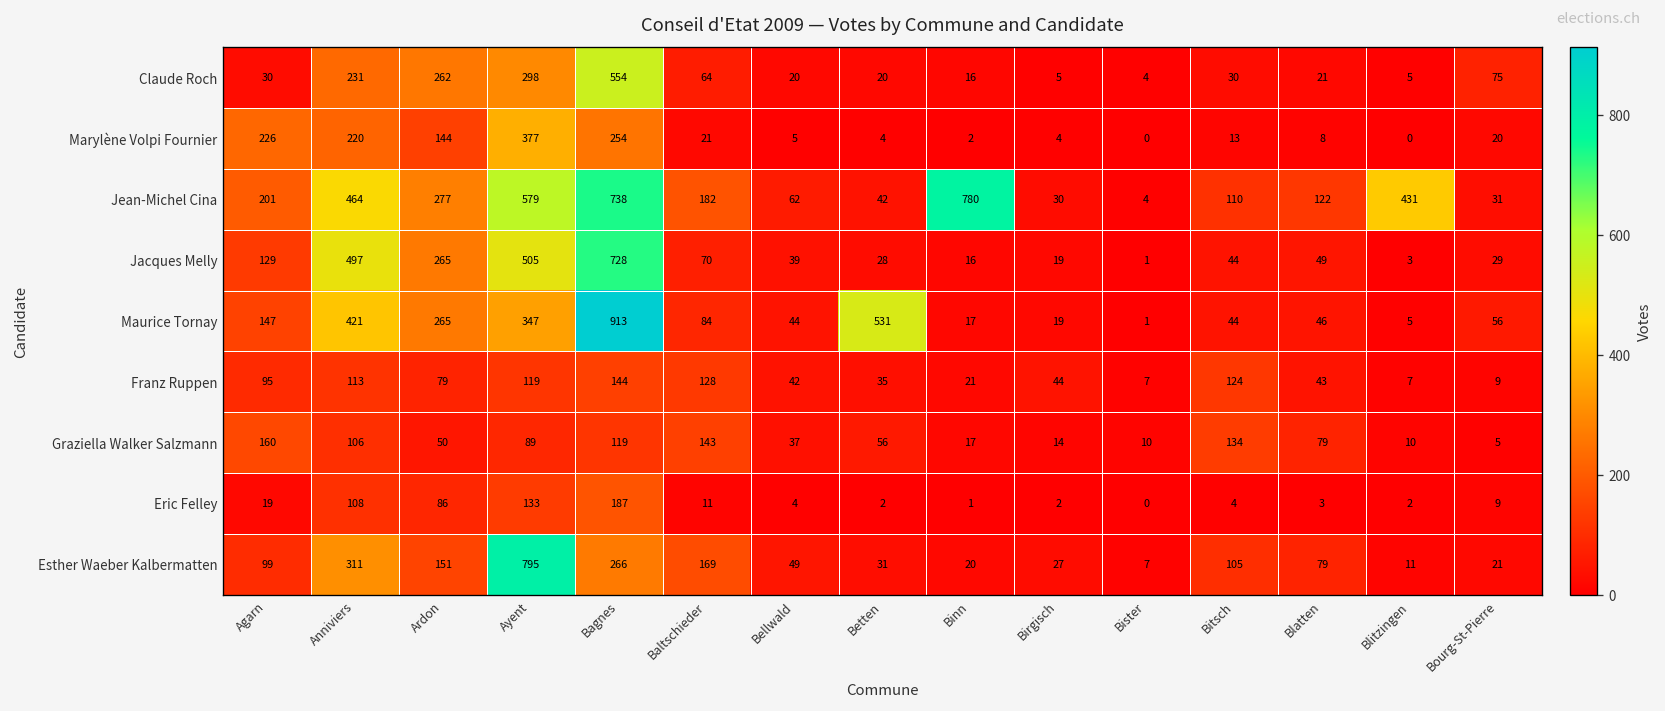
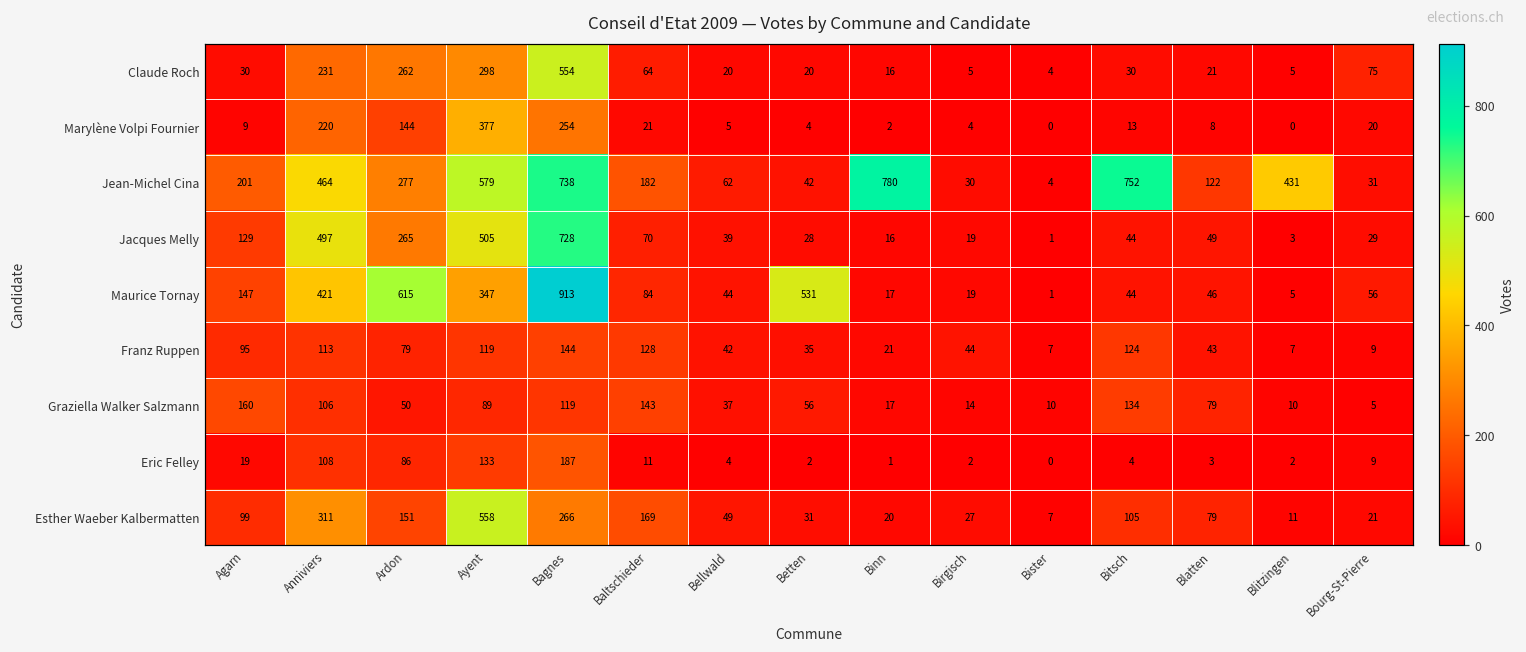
Marylène Volpi Fournier, Agarn: 226 -> 9
Jean-Michel Cina, Bitsch: 110 -> 752
Maurice Tornay, Ardon: 265 -> 615
Esther Waeber Kalbermatten, Ayent: 795 -> 558
